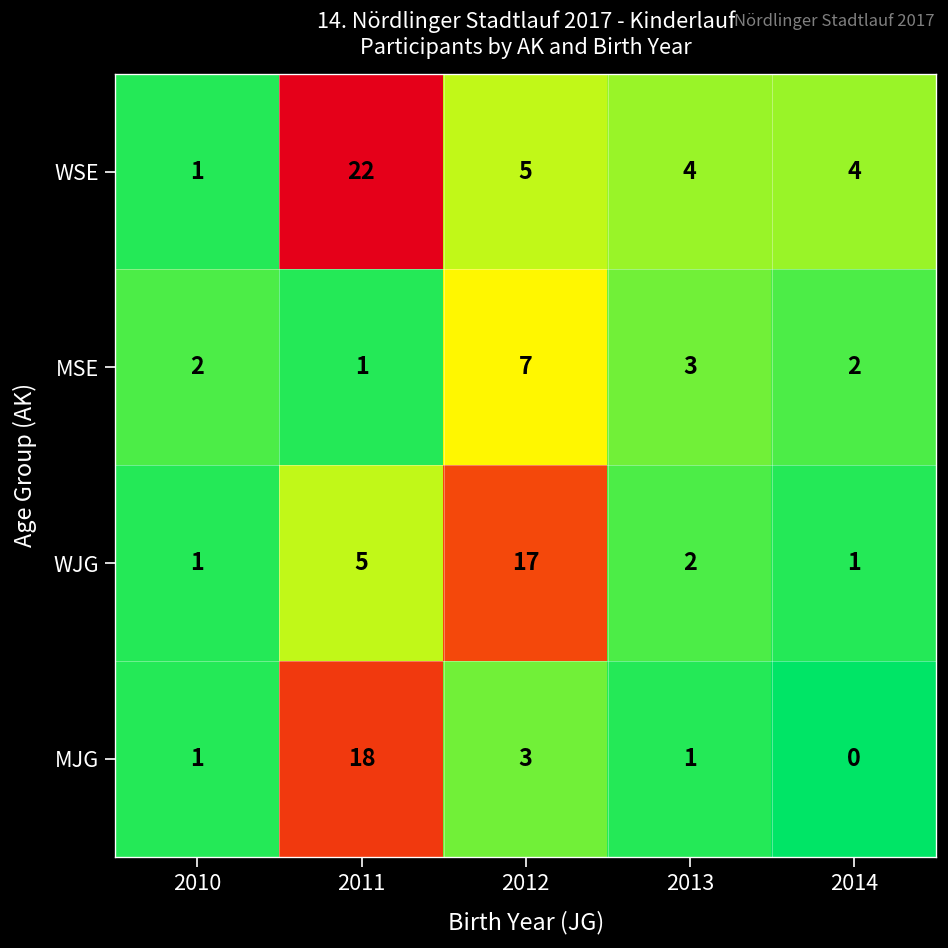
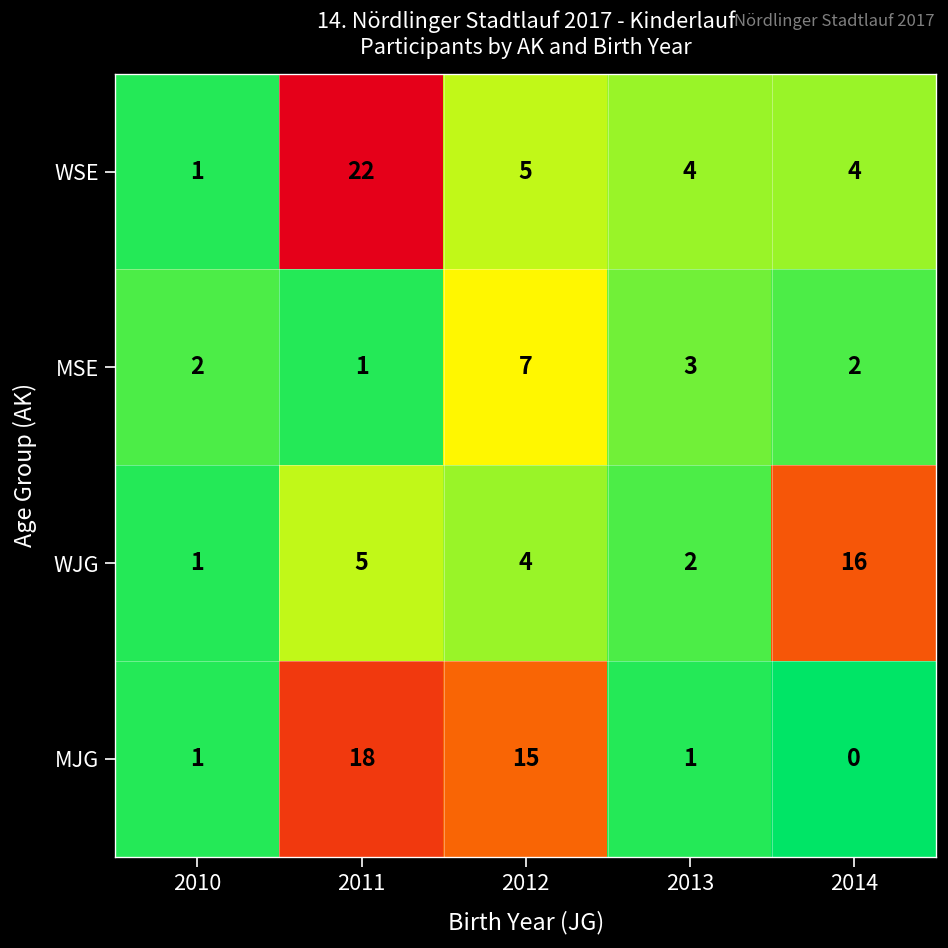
WJG, 2012: 17 -> 4
WJG, 2014: 1 -> 16
MJG, 2012: 3 -> 15
